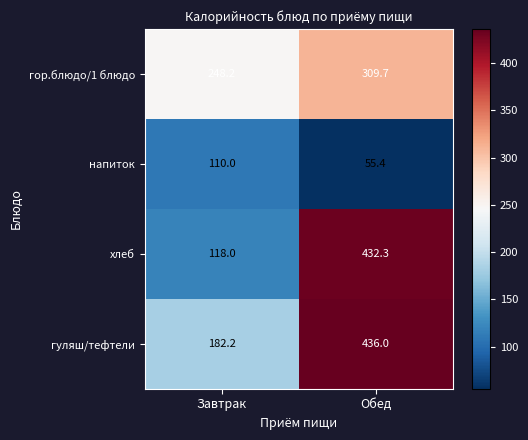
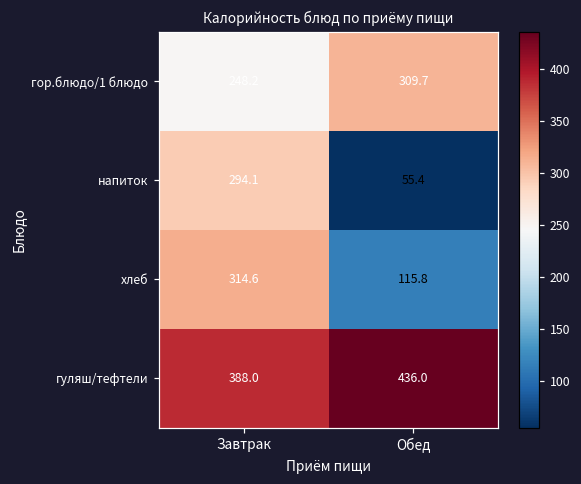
напиток, Завтрак: 110.0 -> 294.1
хлеб, Завтрак: 118.0 -> 314.6
хлеб, Обед: 432.3 -> 115.8
гуляш/тефтели, Завтрак: 182.2 -> 388.0
